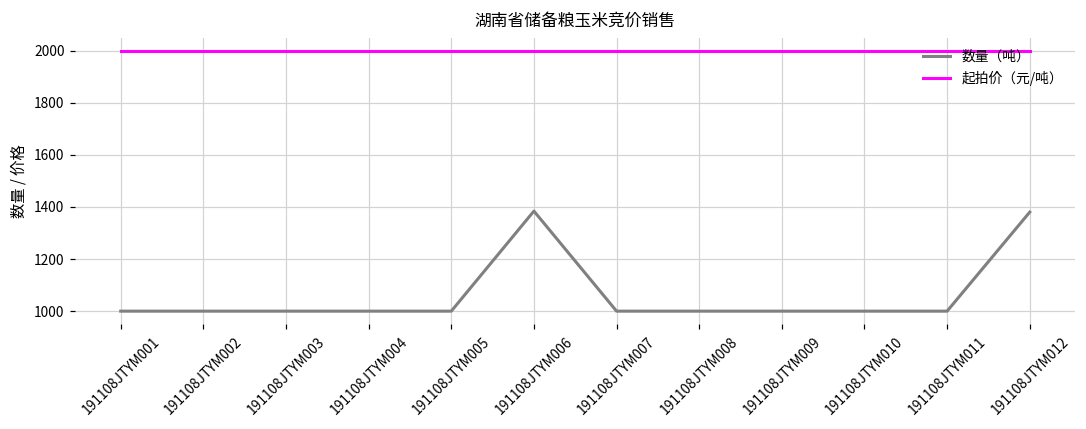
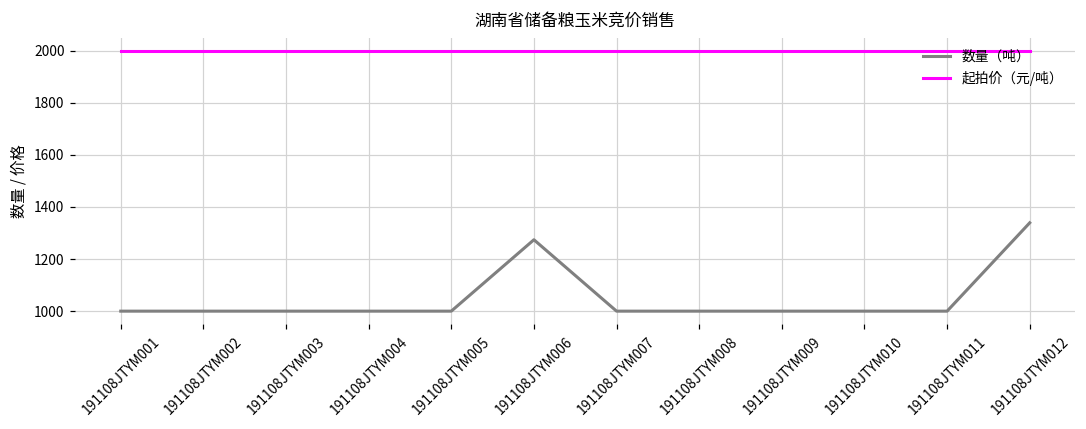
数量（吨）, 191108JTYM006: 1380 -> 1270
数量（吨）, 191108JTYM012: 1380 -> 1340
